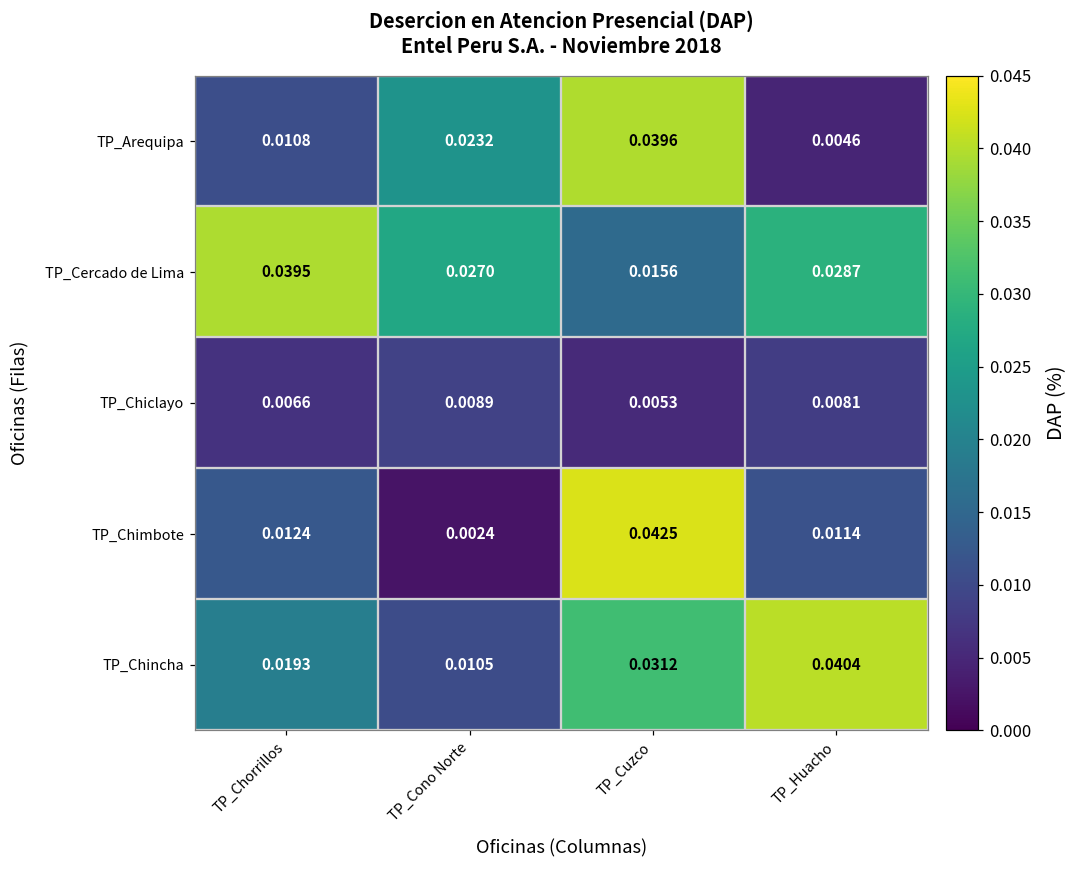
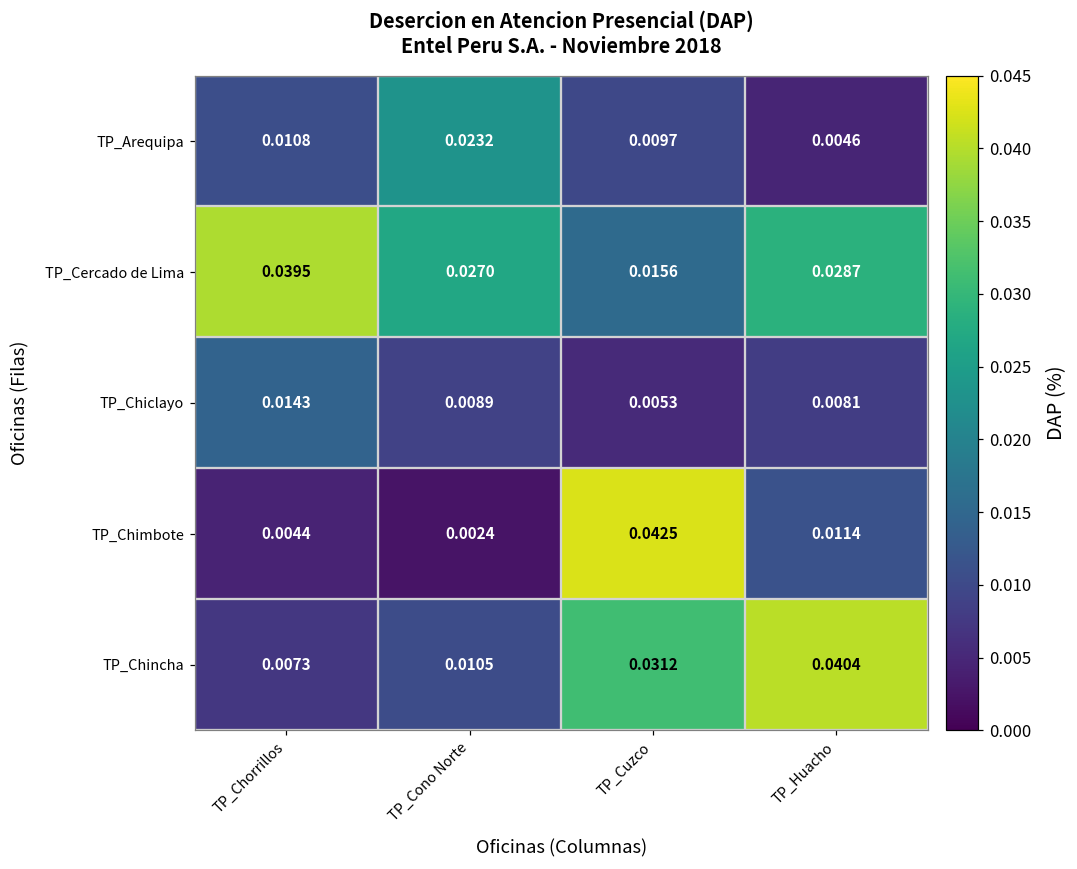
TP_Arequipa, TP_Cuzco: 0.0396 -> 0.0097
TP_Chiclayo, TP_Chorrillos: 0.0066 -> 0.0143
TP_Chimbote, TP_Chorrillos: 0.0124 -> 0.0044
TP_Chincha, TP_Chorrillos: 0.0193 -> 0.0073
